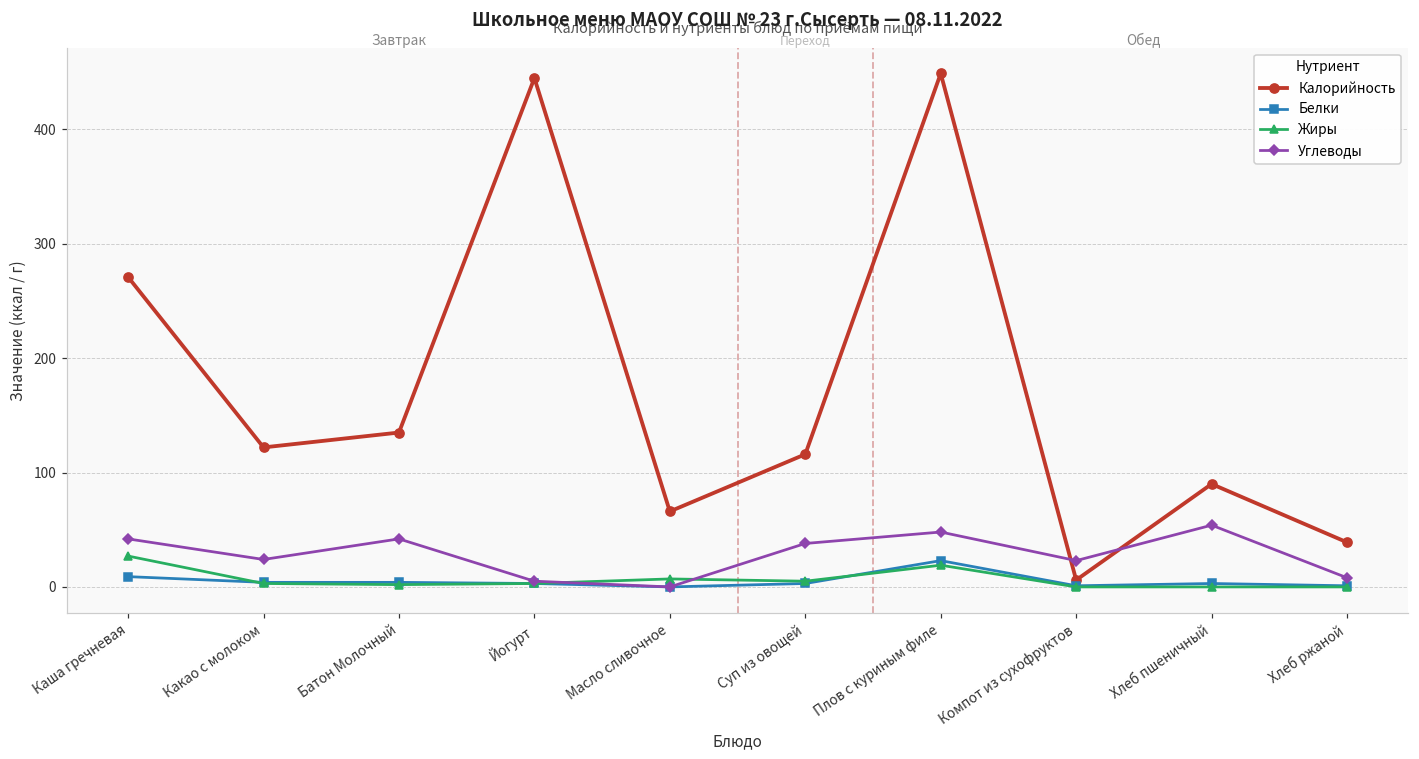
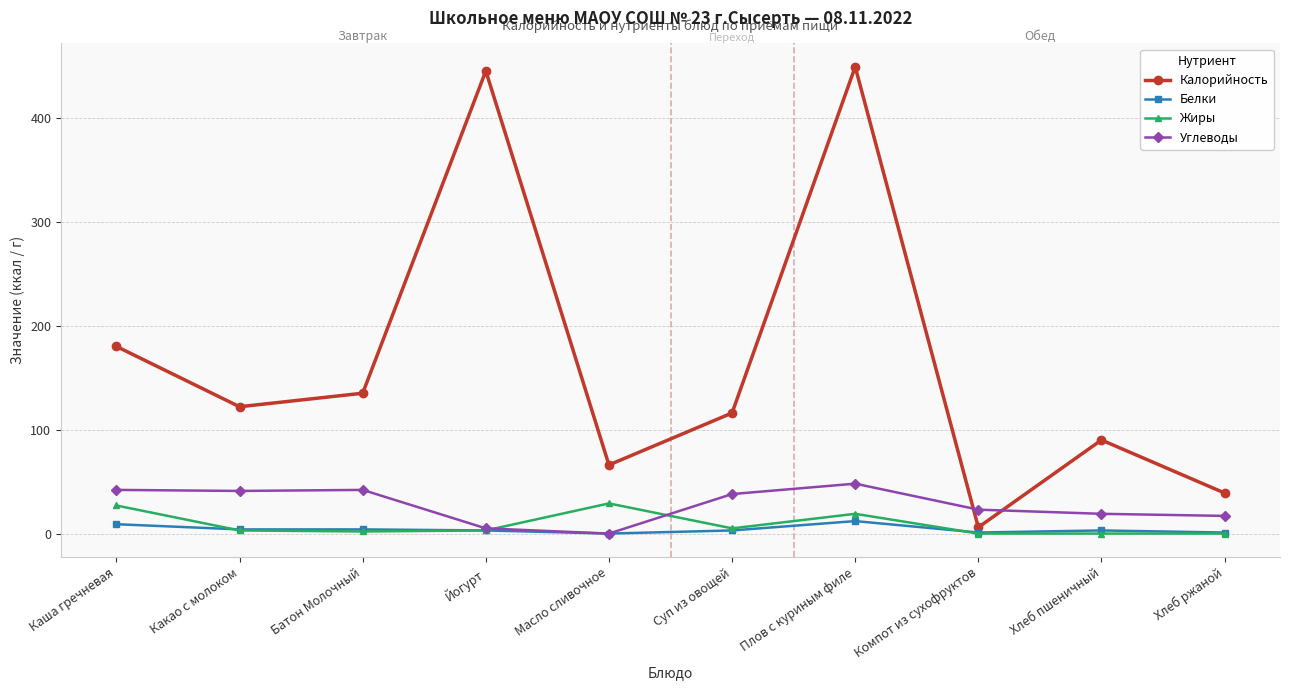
Калорийность, Каша гречневая: 271 -> 180
Углеводы, Какао с молоком: 24 -> 41
Жиры, Масло сливочное: 7 -> 29
Белки, Плов с куриным филе: 23 -> 12
Углеводы, Хлеб пшеничный: 54 -> 19
Углеводы, Хлеб ржаной: 8 -> 17
